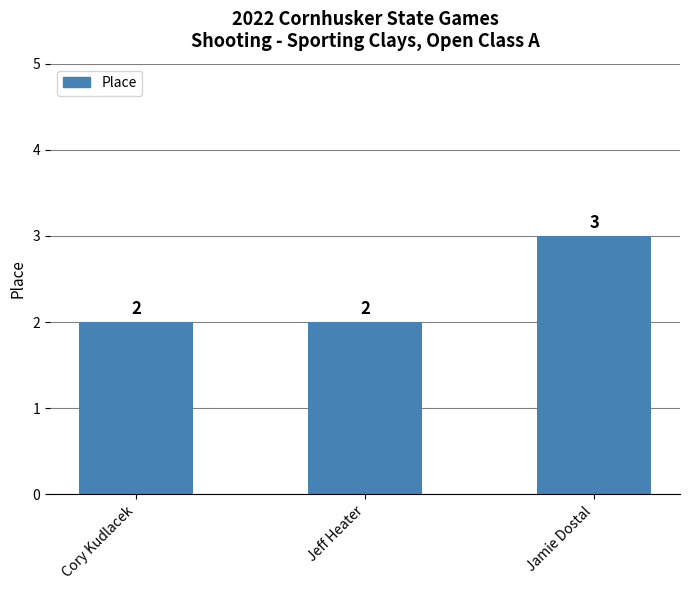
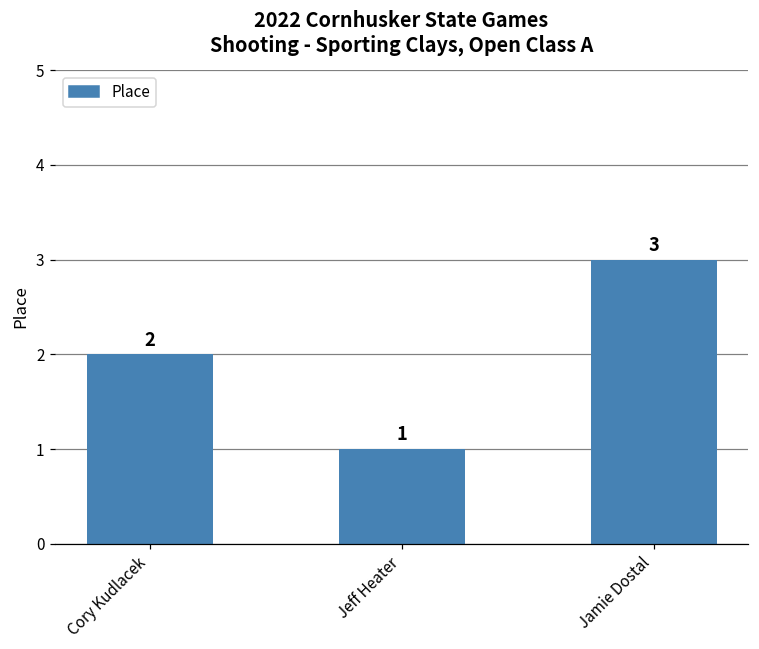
Jeff Heater: 2 -> 1
